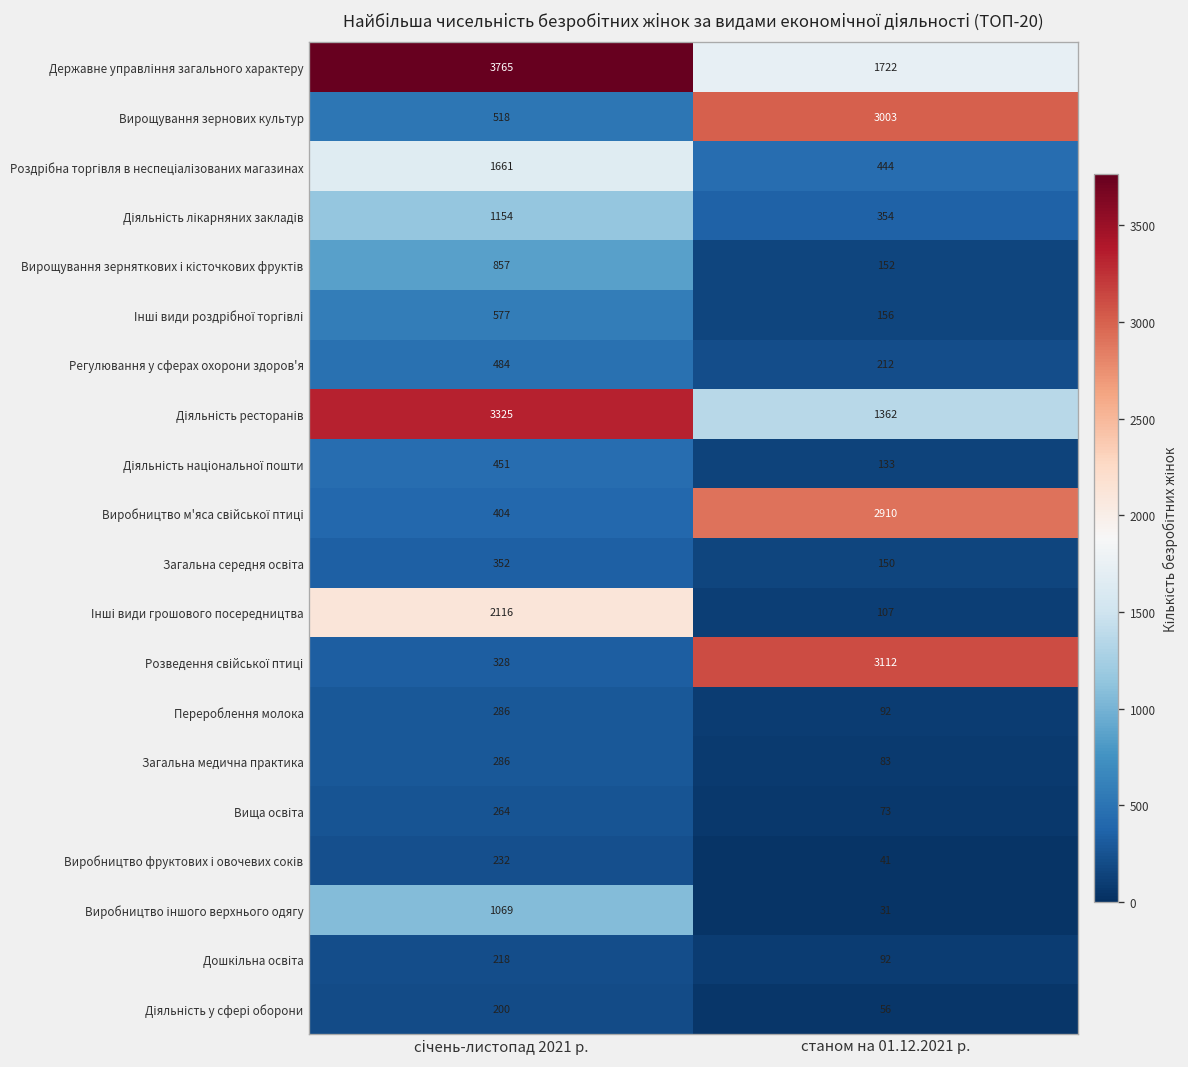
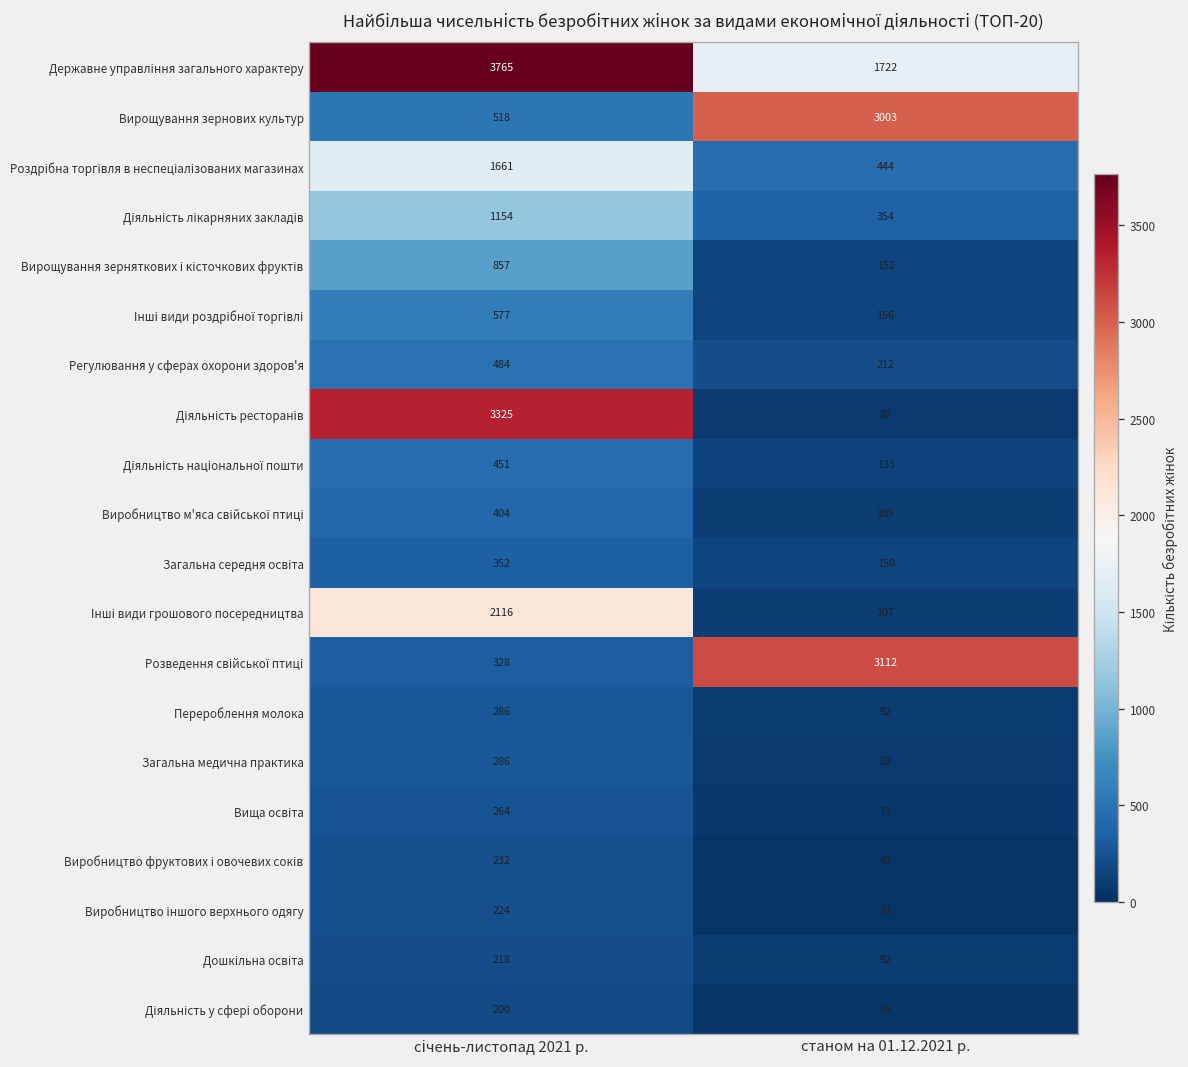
Діяльність ресторанів, станом на 01.12.2021 р.: 1362 -> 82
Виробництво м'яса свійської птиці, станом на 01.12.2021 р.: 2910 -> 109
Виробництво іншого верхнього одягу, січень-листопад 2021 р.: 1069 -> 224
